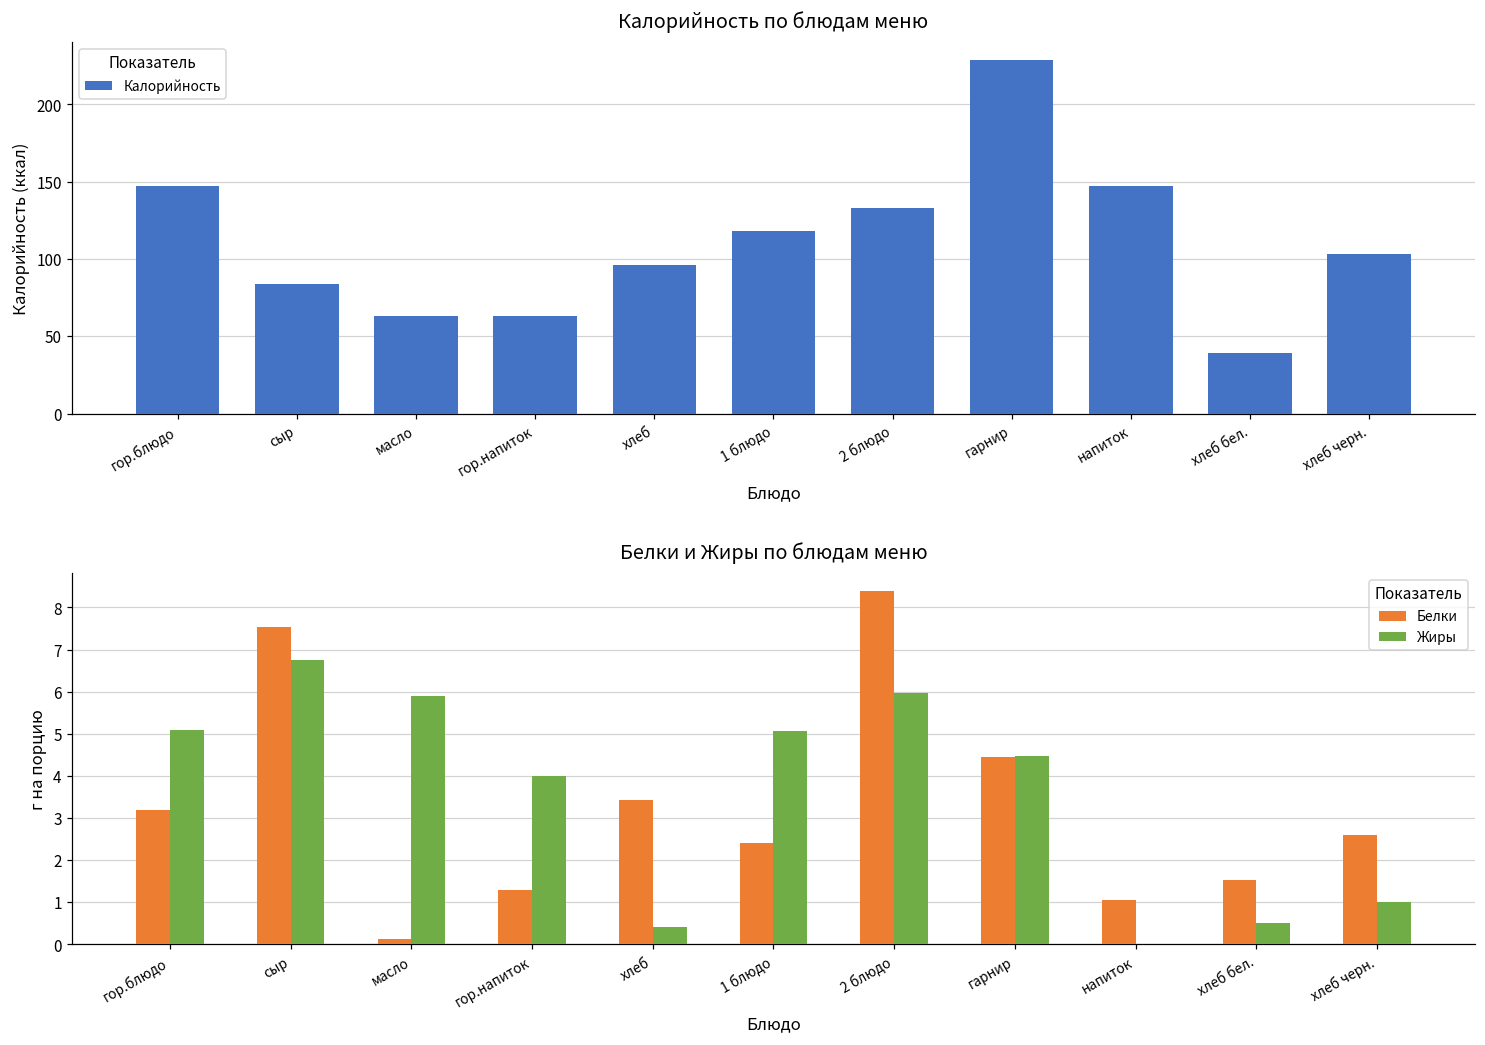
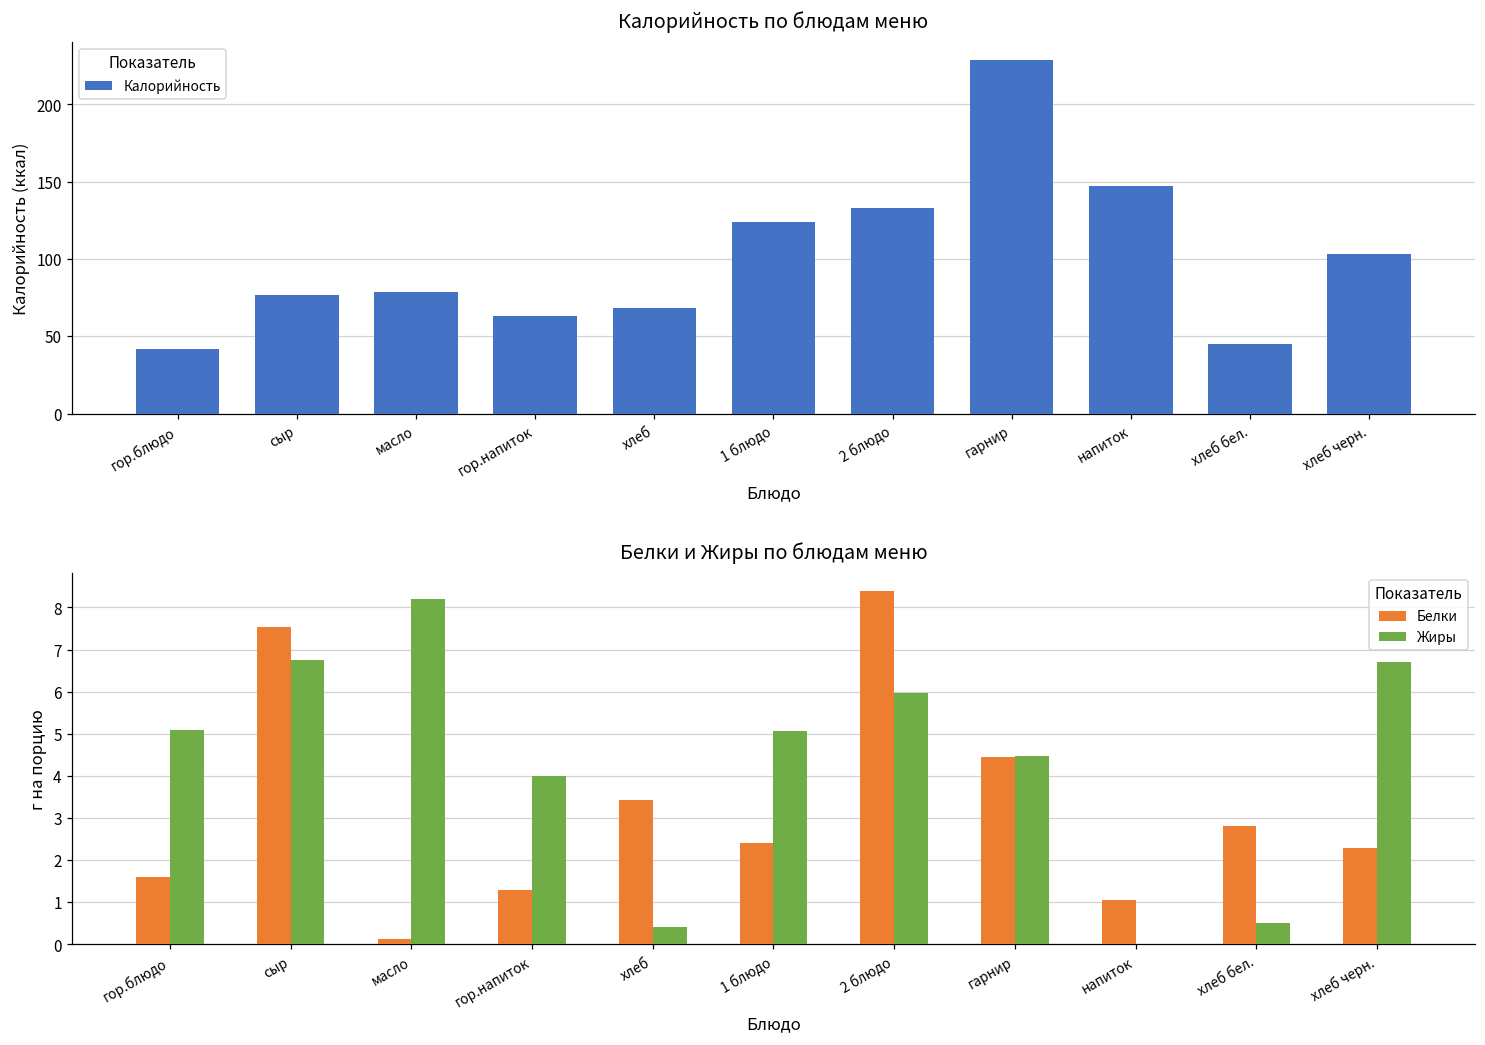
Калорийность по блюдам меню, гор.блюдо: 147 -> 42
Калорийность по блюдам меню, сыр: 84 -> 77
Калорийность по блюдам меню, масло: 63 -> 79
Калорийность по блюдам меню, хлеб: 96 -> 68
Калорийность по блюдам меню, 1 блюдо: 118 -> 124
Калорийность по блюдам меню, хлеб бел.: 39 -> 45
Белки и Жиры по блюдам меню, Белки, гор.блюдо: 3.2 -> 1.6
Белки и Жиры по блюдам меню, Жиры, масло: 5.9 -> 8.2
Белки и Жиры по блюдам меню, Белки, хлеб бел.: 1.5 -> 2.8
Белки и Жиры по блюдам меню, Белки, хлеб черн.: 2.6 -> 2.3
Белки и Жиры по блюдам меню, Жиры, хлеб черн.: 1.0 -> 6.7
